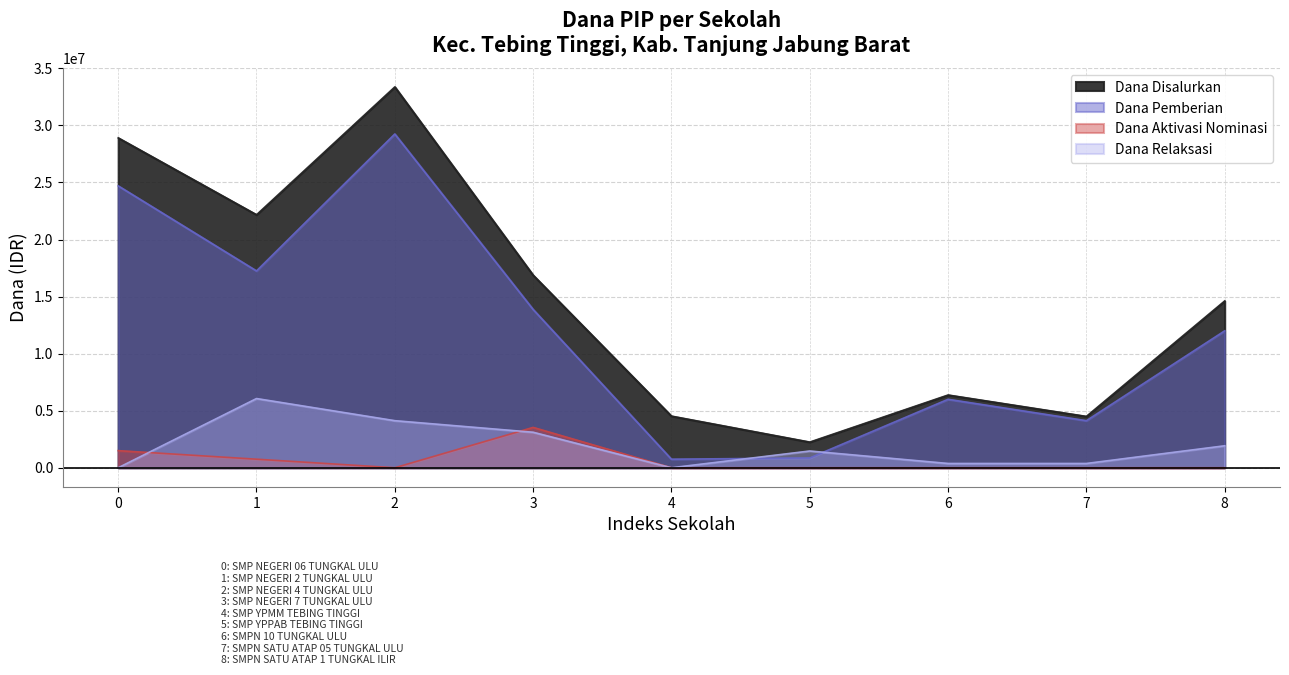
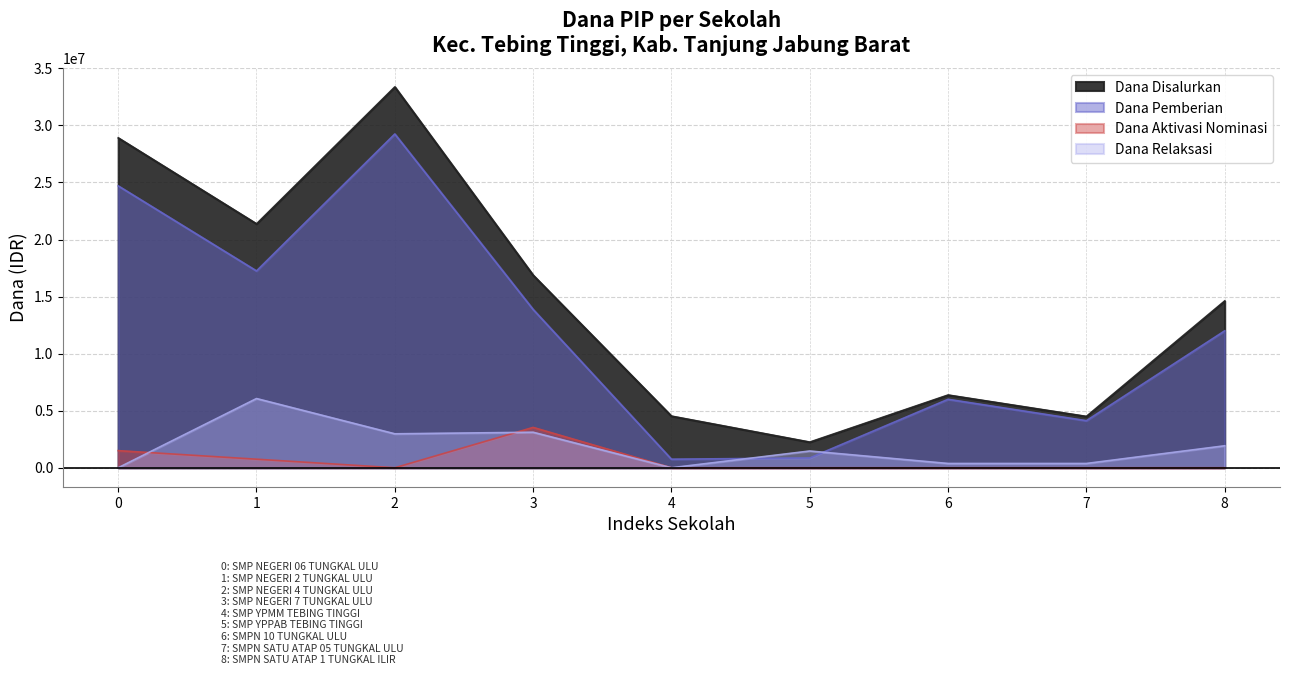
Dana Disalurkan, 1: 22200000 -> 21400000
Dana Relaksasi, 2: 4100000 -> 3000000
